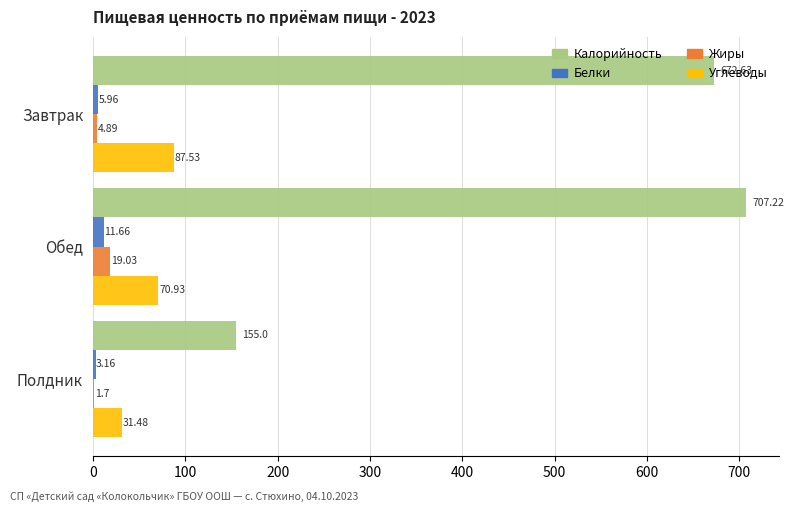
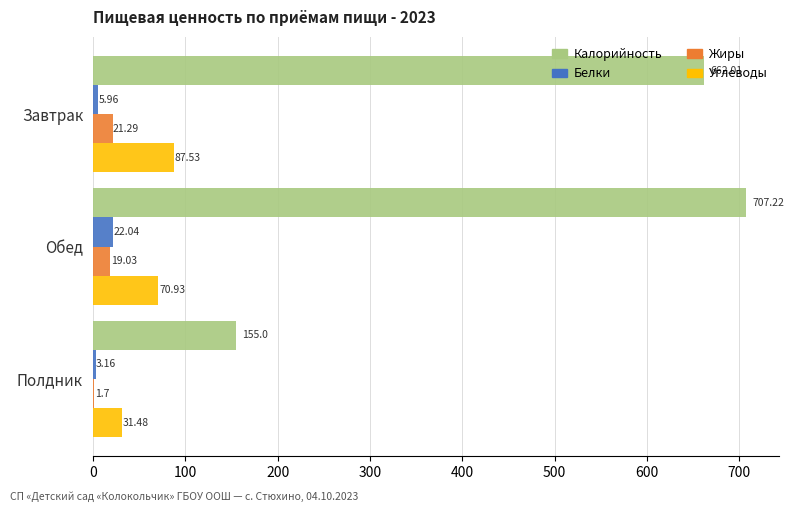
Калорийность, Завтрак: 672.63 -> 662.01
Жиры, Завтрак: 4.89 -> 21.29
Белки, Обед: 11.66 -> 22.04
